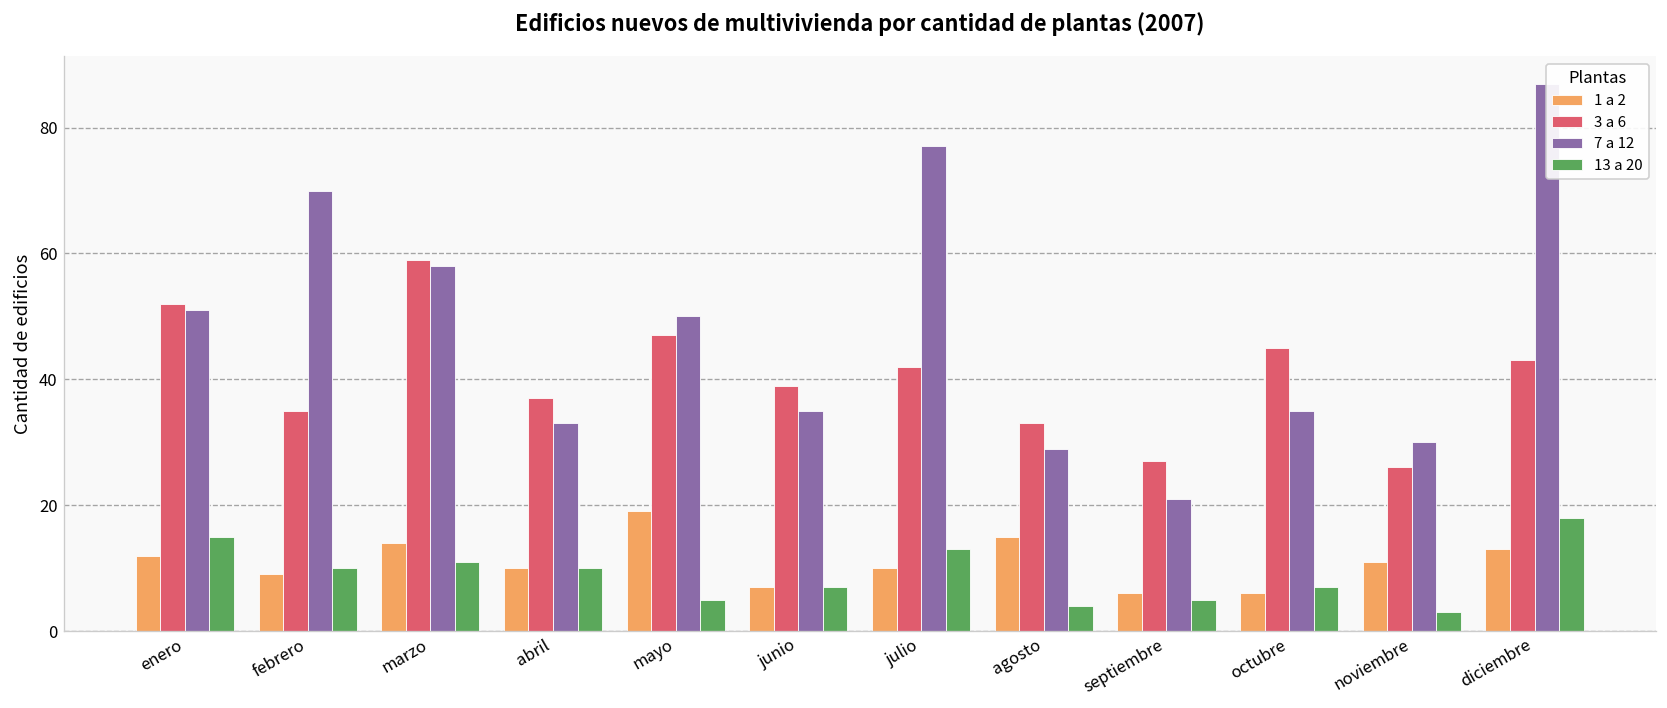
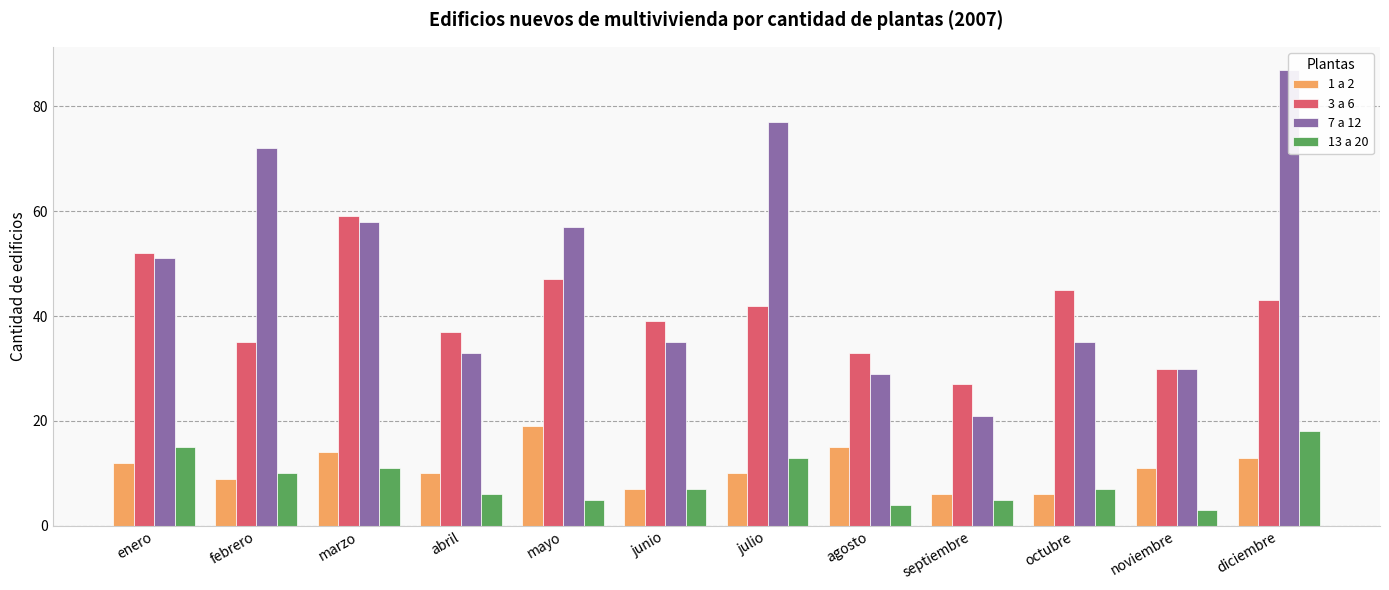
7 a 12, febrero: 70 -> 72
13 a 20, abril: 10 -> 6
7 a 12, mayo: 50 -> 57
3 a 6, noviembre: 26 -> 30
